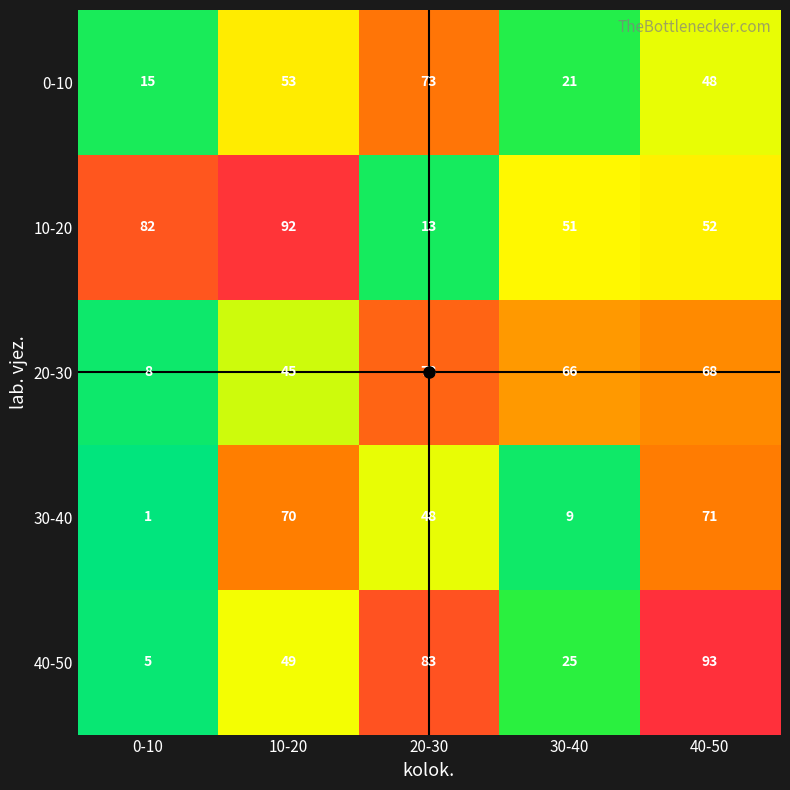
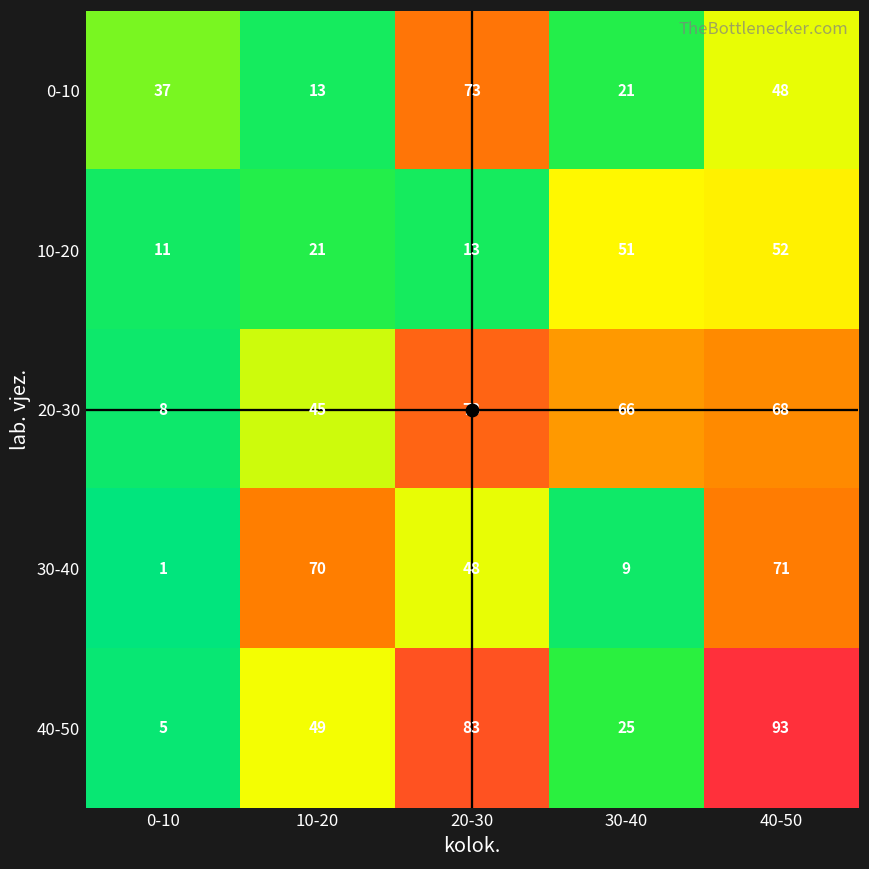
0-10, 0-10: 15 -> 37
0-10, 10-20: 53 -> 13
10-20, 0-10: 82 -> 11
10-20, 10-20: 92 -> 21
